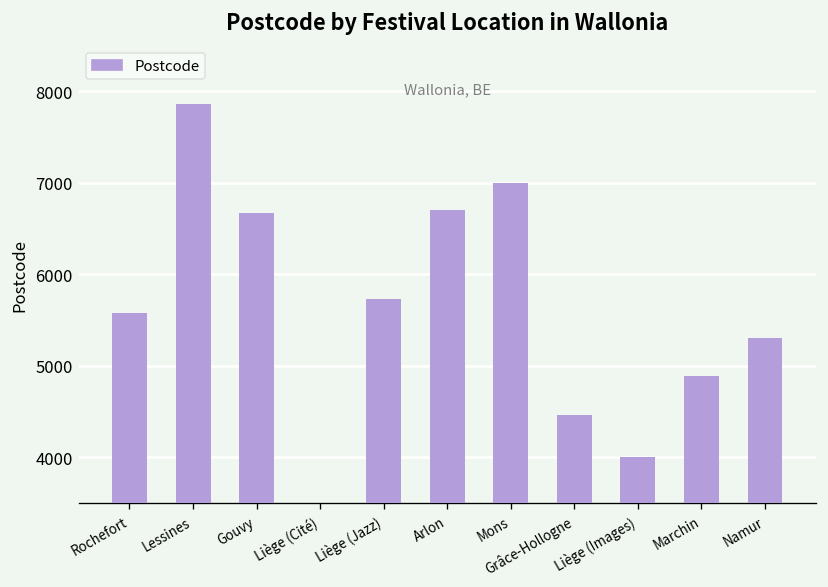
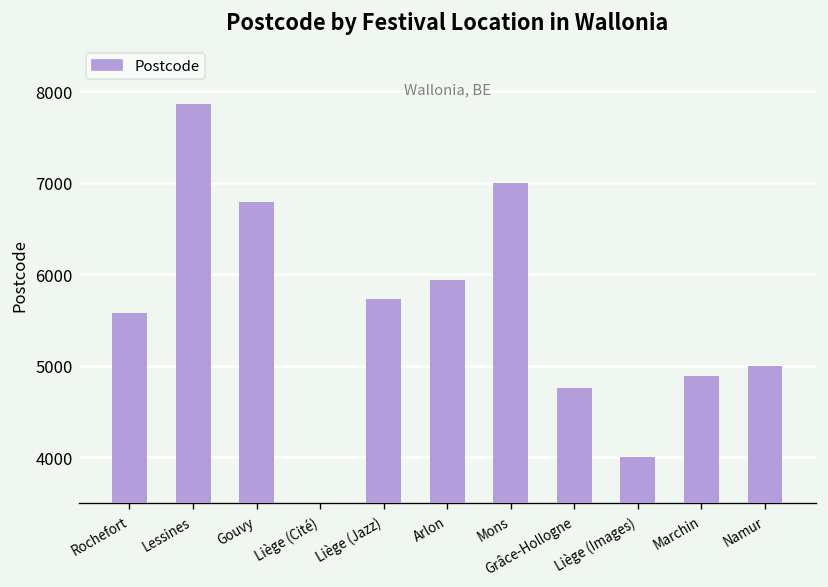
Gouvy: 6700 -> 6800
Arlon: 6700 -> 5900
Grâce-Hollogne: 4500 -> 4800
Namur: 5300 -> 5000
